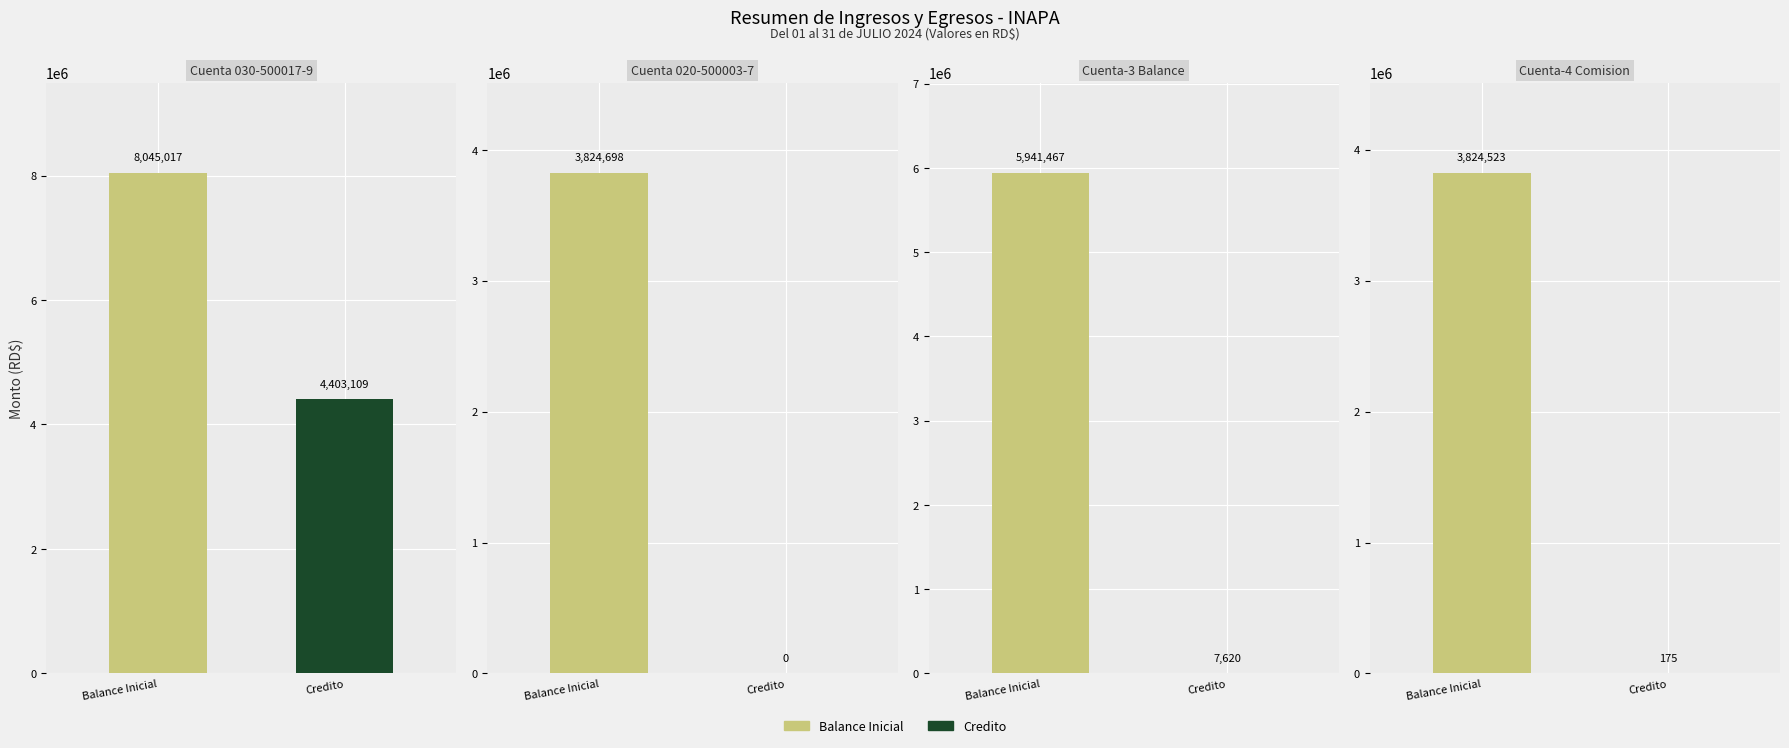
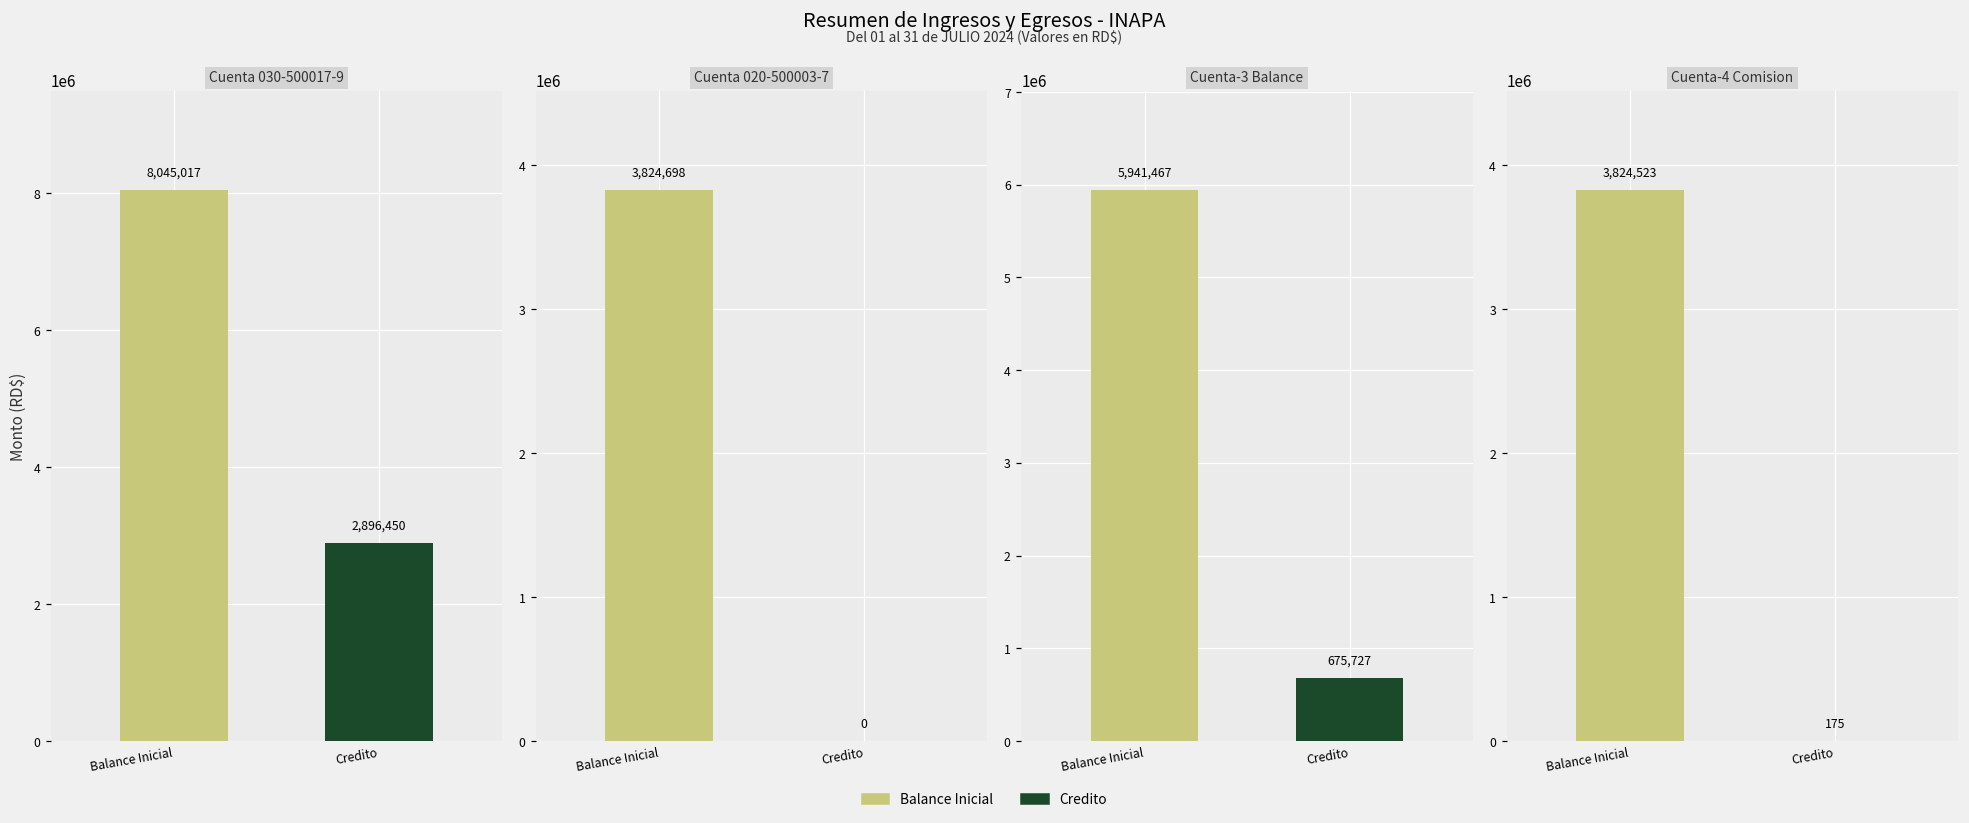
Cuenta 030-500017-9, Credito: 4,403,109 -> 2,896,450
Cuenta-3 Balance, Credito: 7,620 -> 675,727
